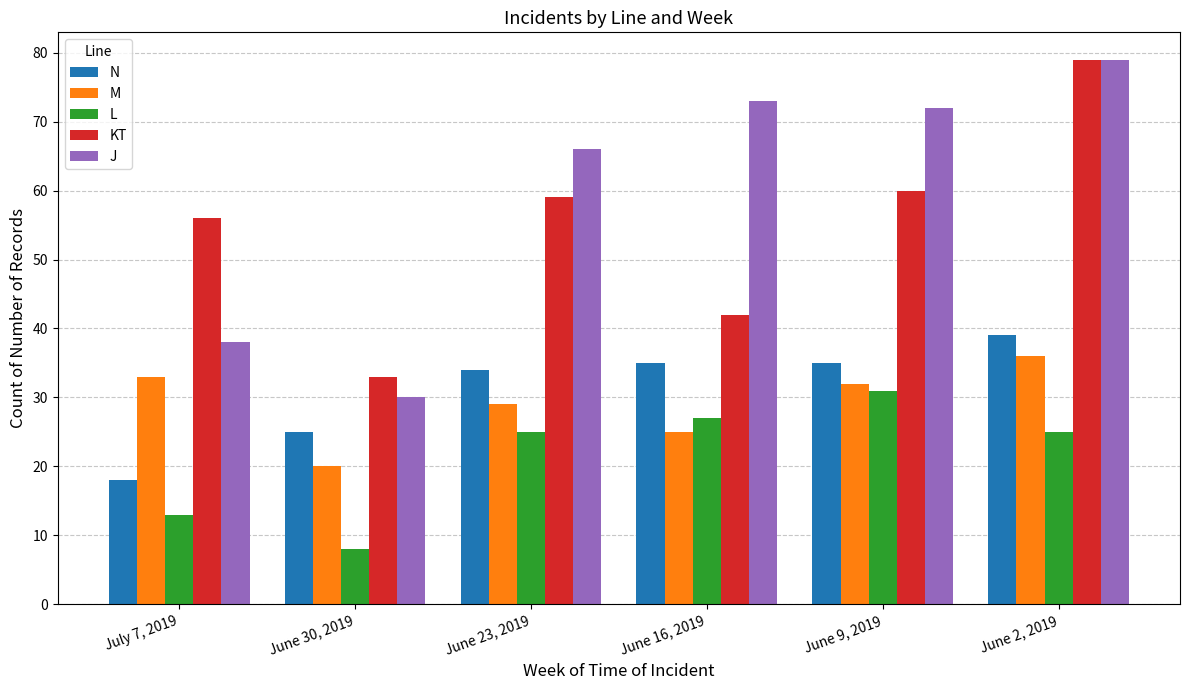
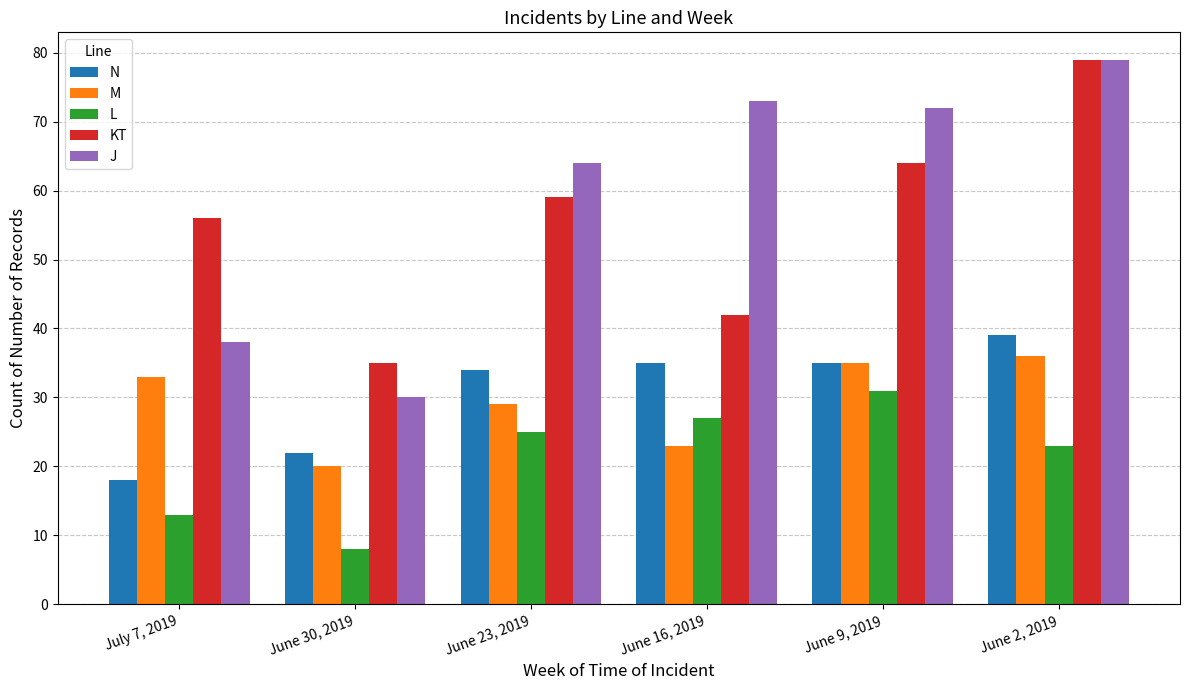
N, June 30, 2019: 25 -> 22
KT, June 30, 2019: 33 -> 35
J, June 23, 2019: 66 -> 64
M, June 16, 2019: 25 -> 23
M, June 9, 2019: 32 -> 35
KT, June 9, 2019: 60 -> 64
L, June 2, 2019: 25 -> 23
